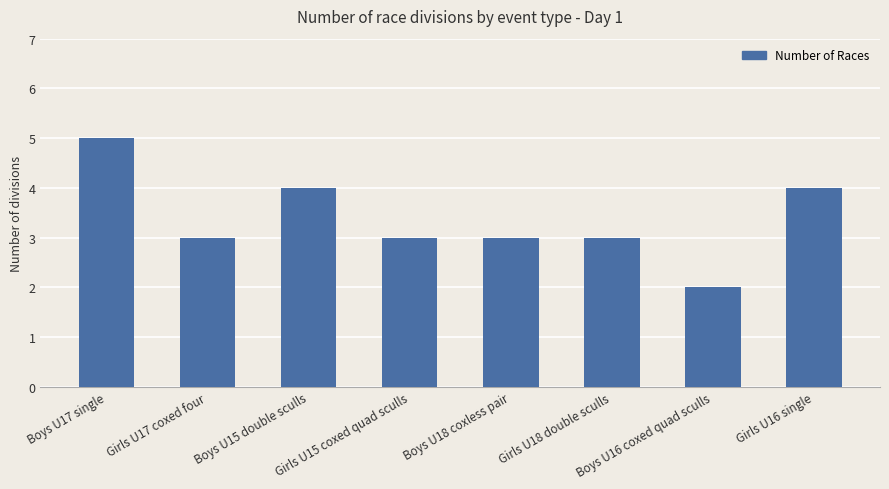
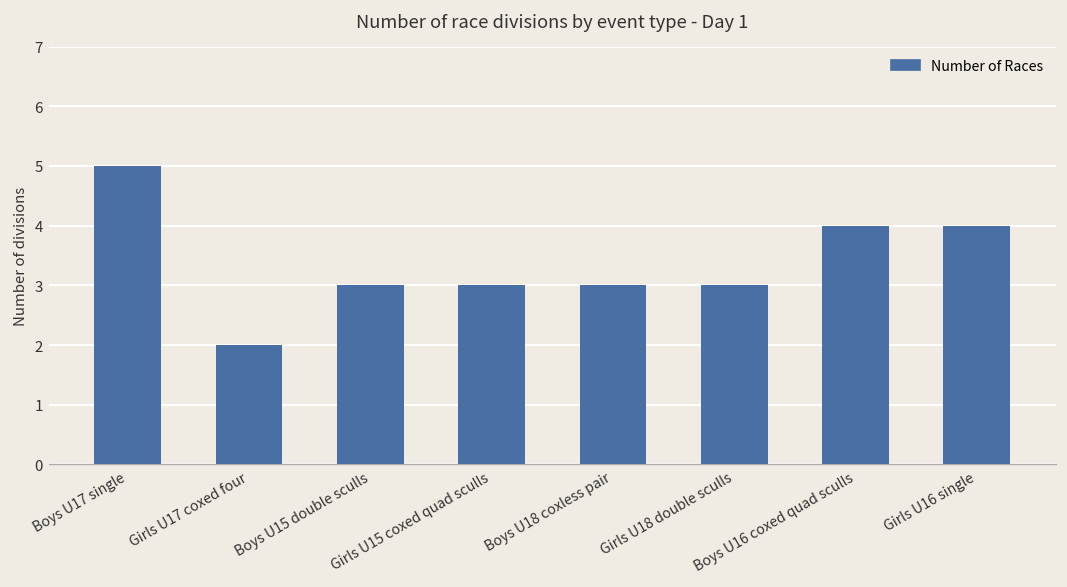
Girls U17 coxed four: 3 -> 2
Boys U15 double sculls: 4 -> 3
Boys U16 coxed quad sculls: 2 -> 4
